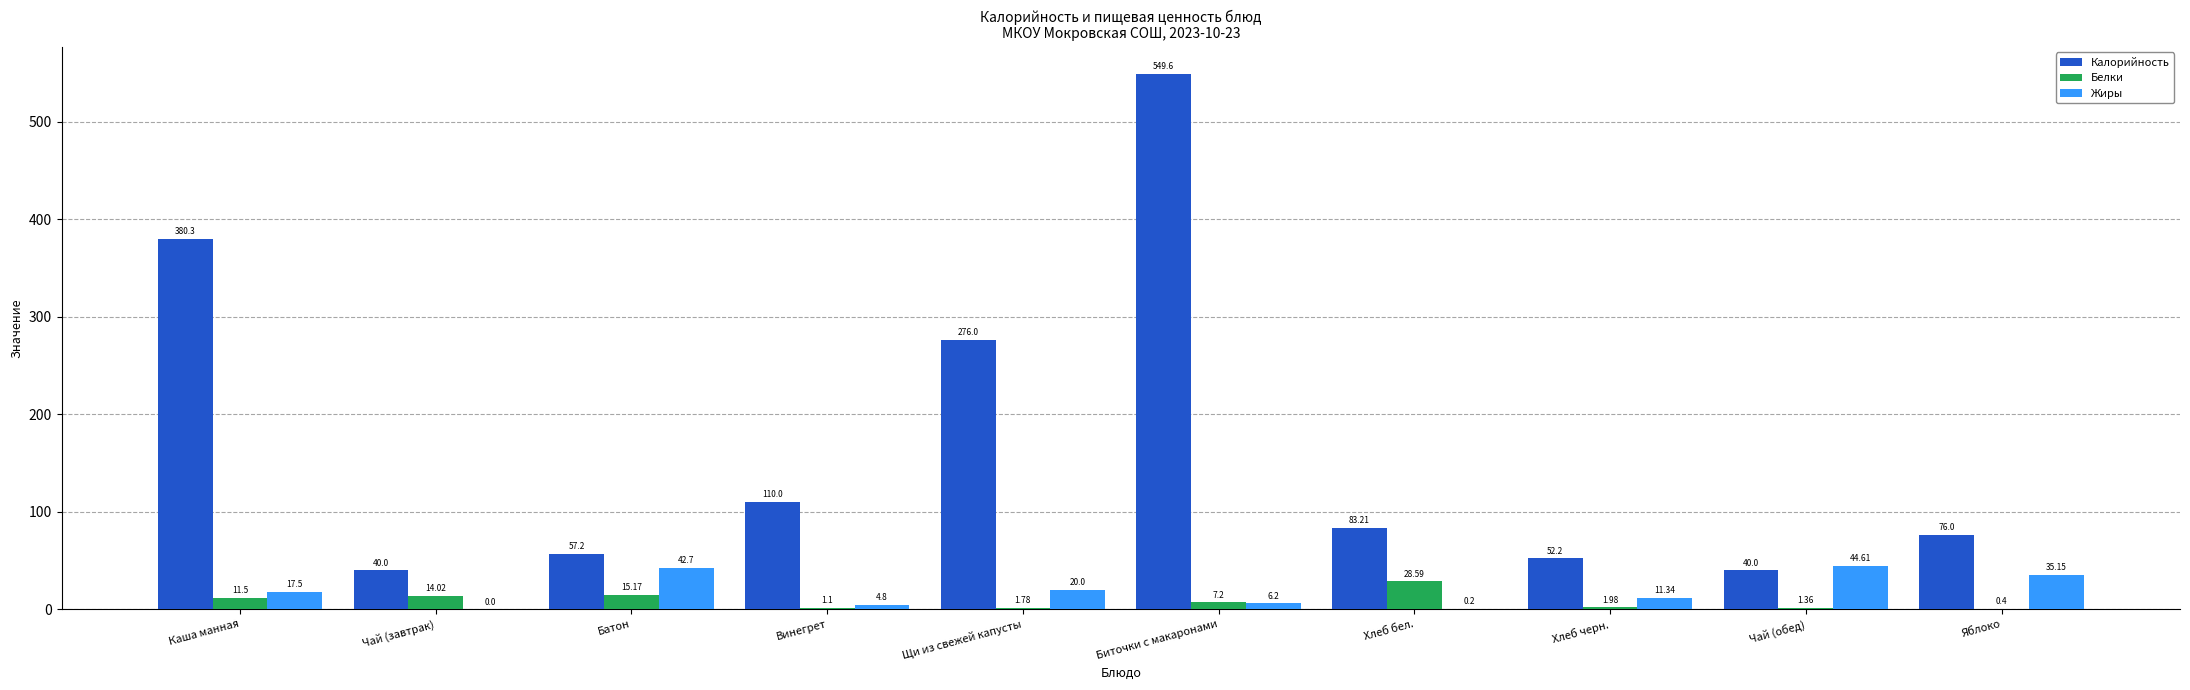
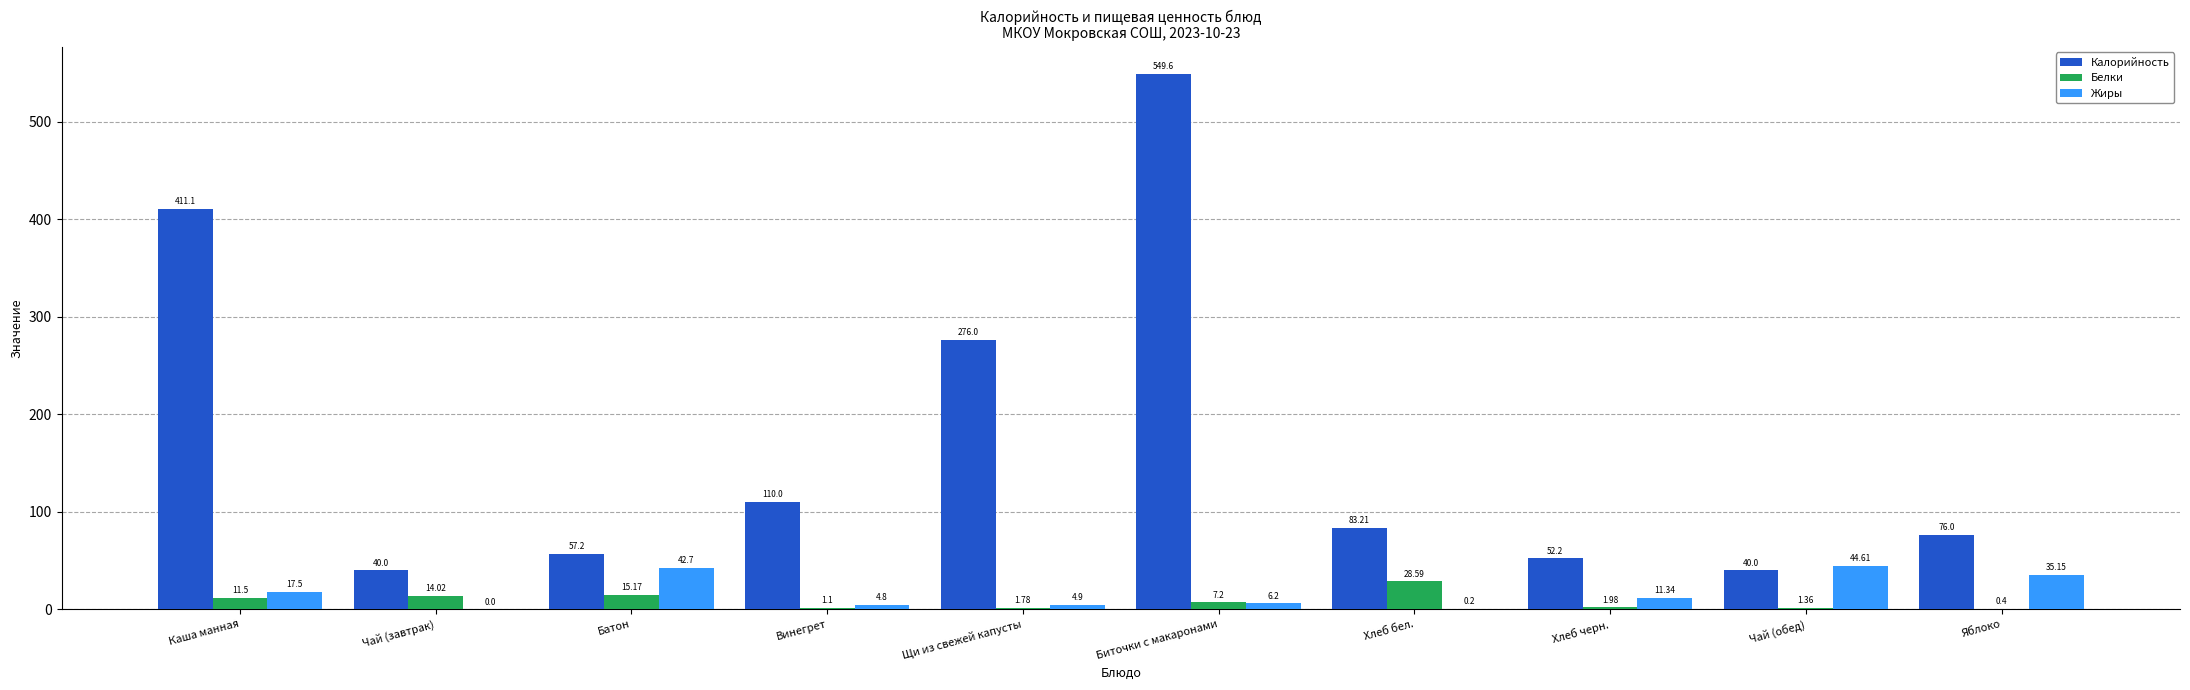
Калорийность, Каша манная: 380.3 -> 411.1
Жиры, Щи из свежей капусты: 20.0 -> 4.9
